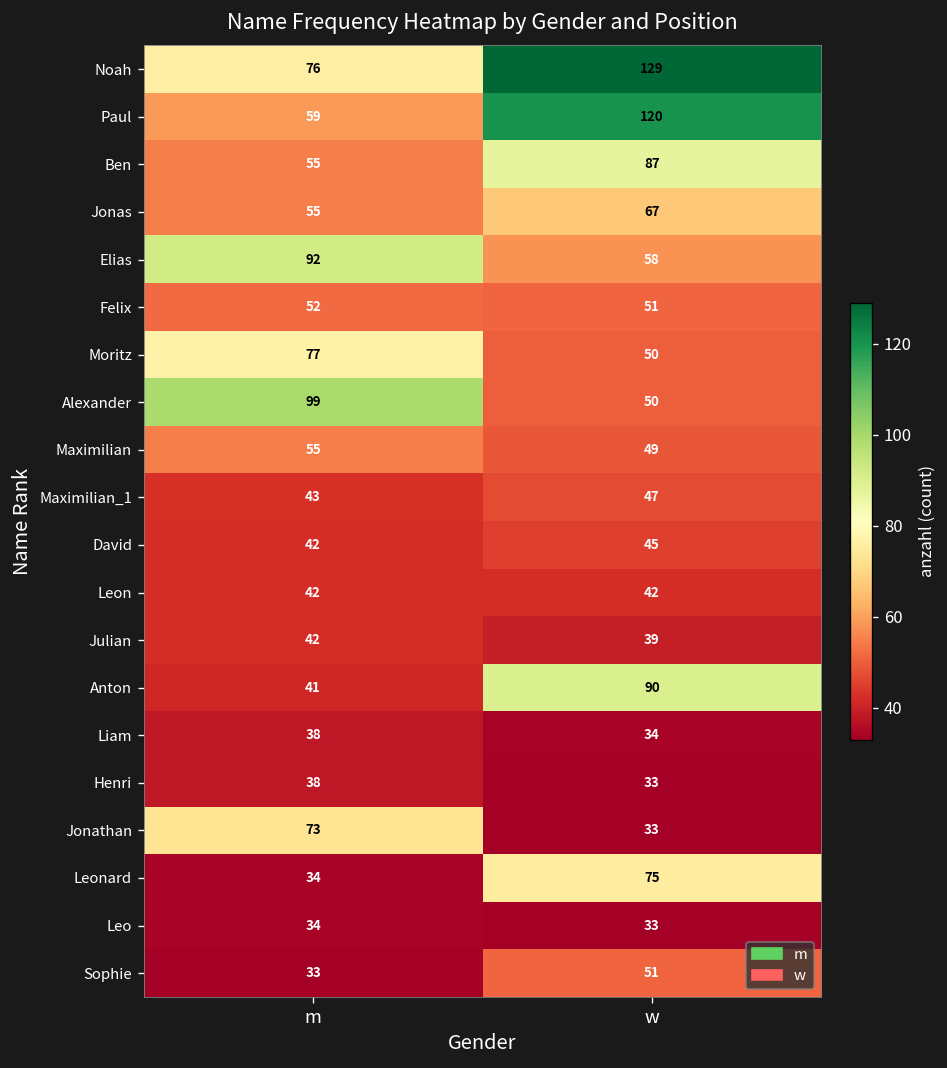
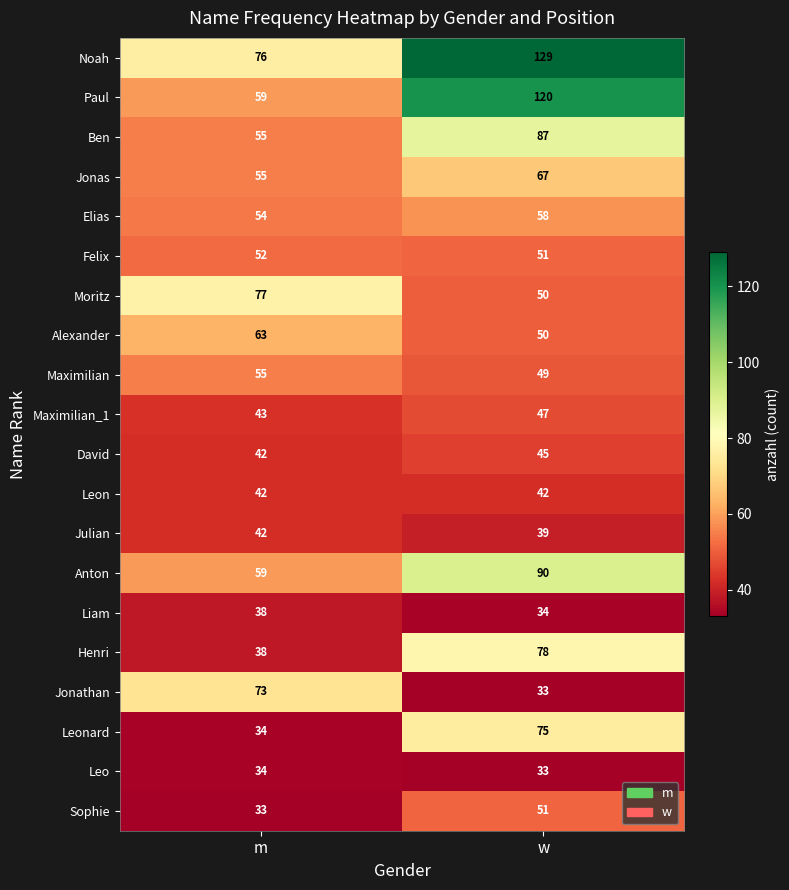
Elias, m: 92 -> 54
Alexander, m: 99 -> 63
Anton, m: 41 -> 59
Henri, w: 33 -> 78
